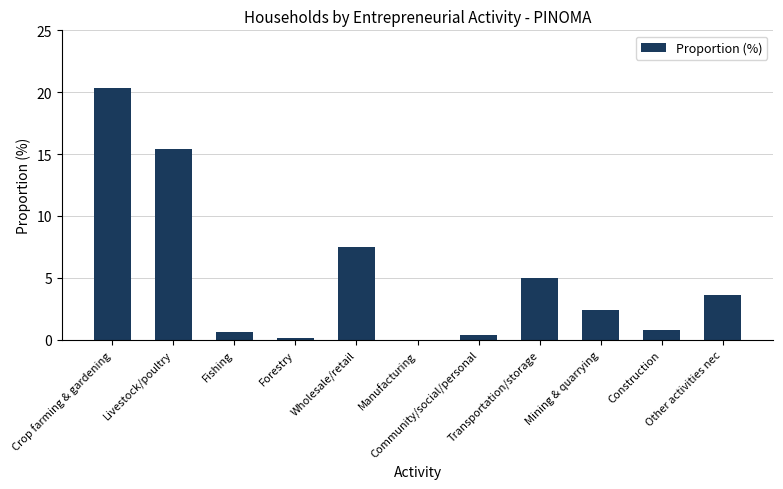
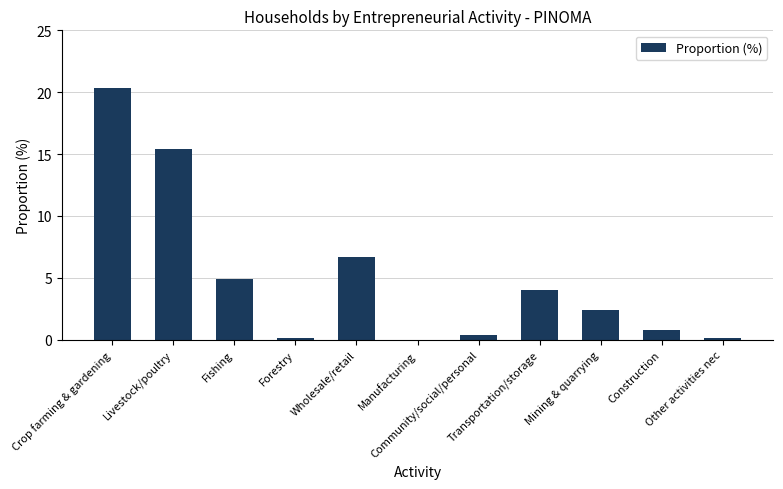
Fishing: 0.6 -> 4.9
Wholesale/retail: 7.5 -> 6.7
Transportation/storage: 5.0 -> 4.0
Other activities nec: 3.6 -> 0.2
